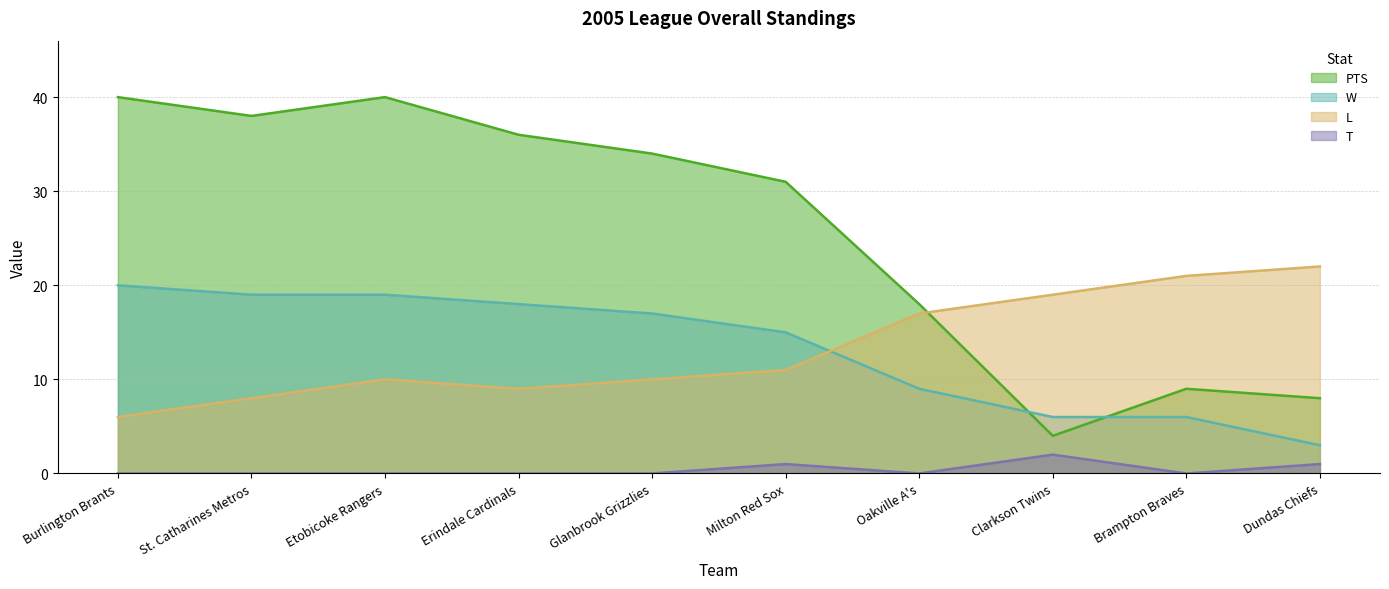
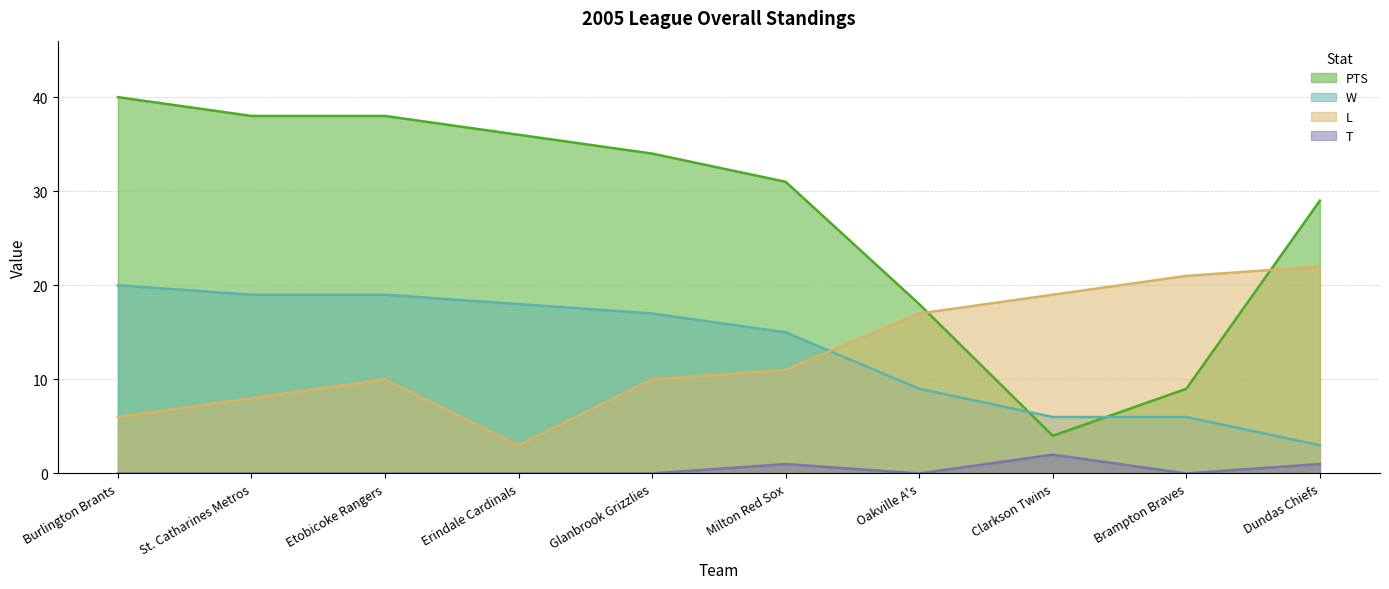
PTS, Etobicoke Rangers: 40 -> 38
L, Erindale Cardinals: 9 -> 3
PTS, Dundas Chiefs: 8 -> 29
